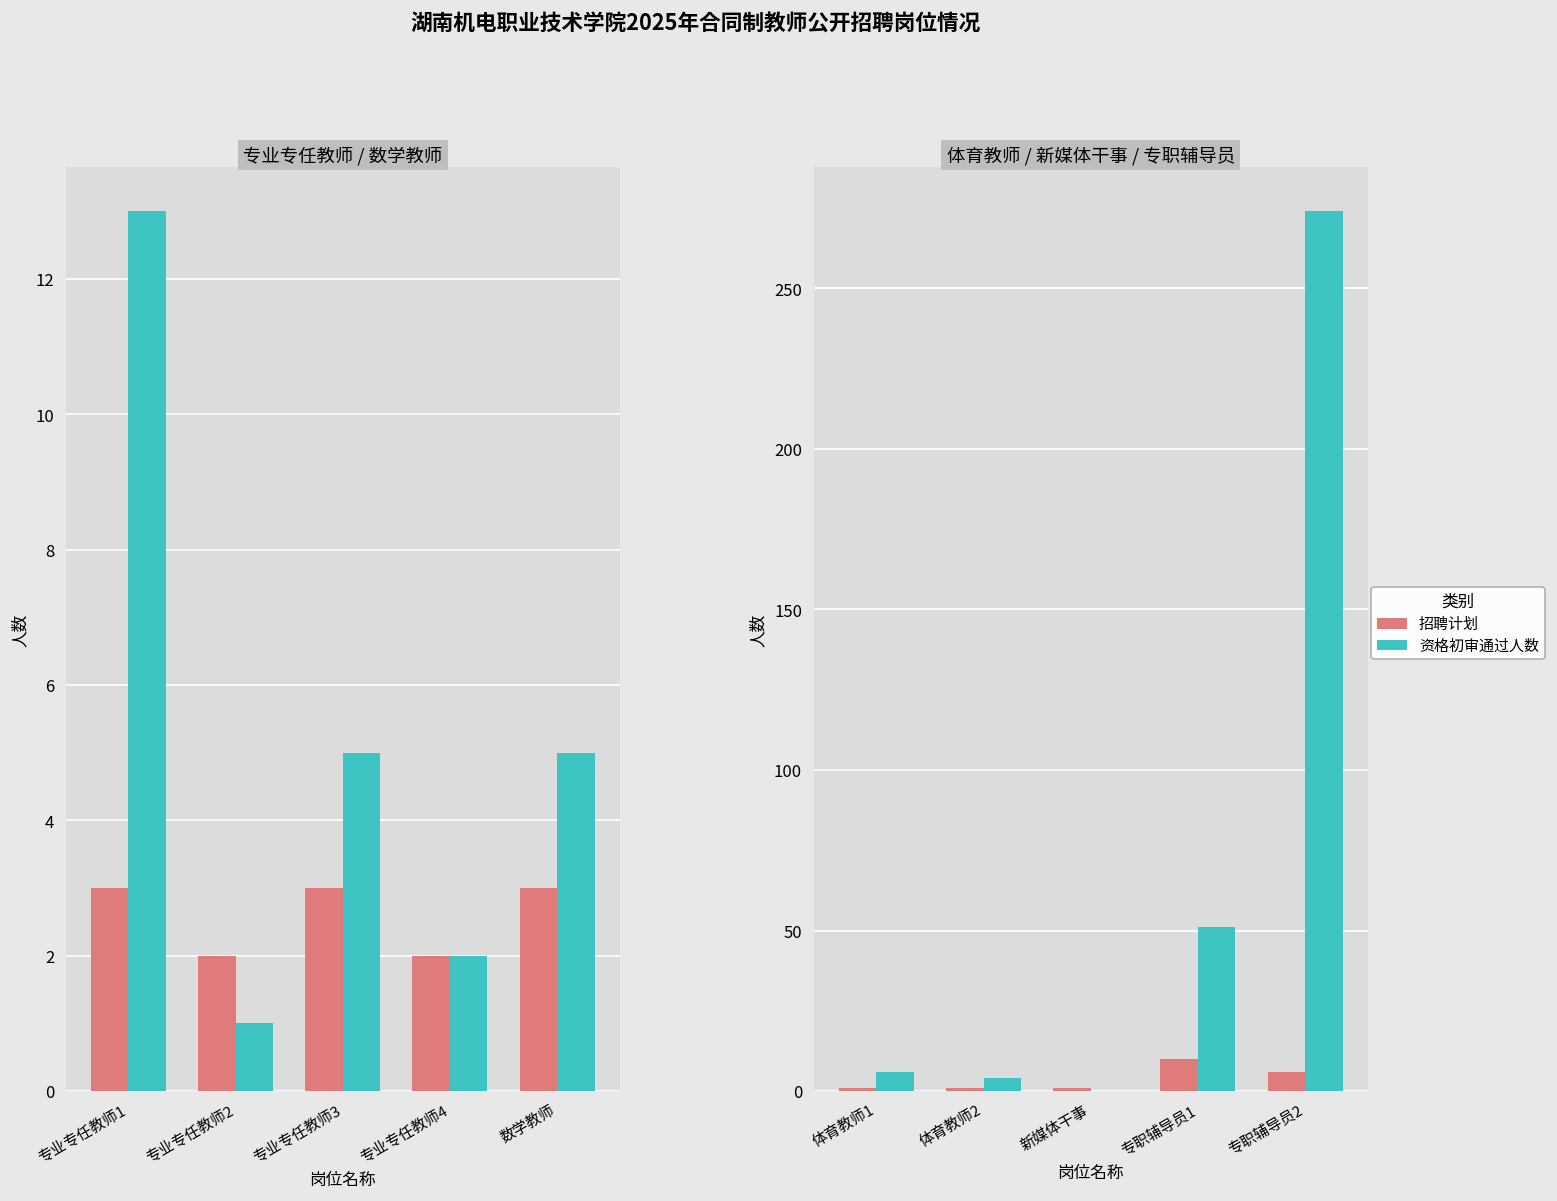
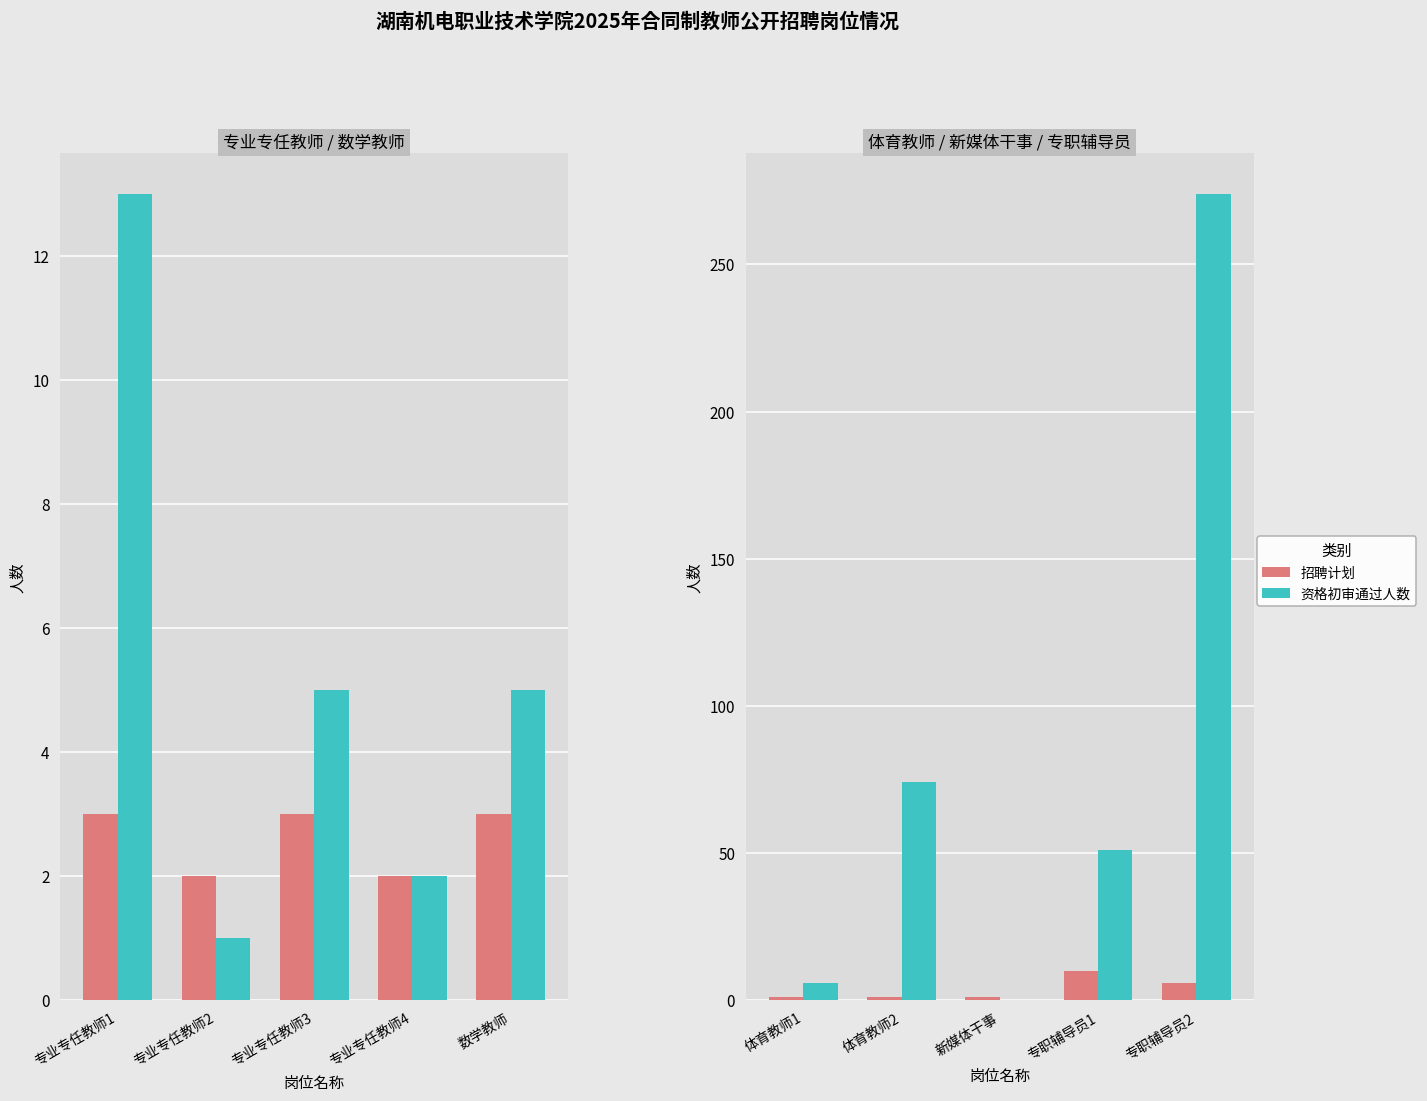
体育教师 / 新媒体干事 / 专职辅导员, 资格初审通过人数, 体育教师2: 4 -> 74
